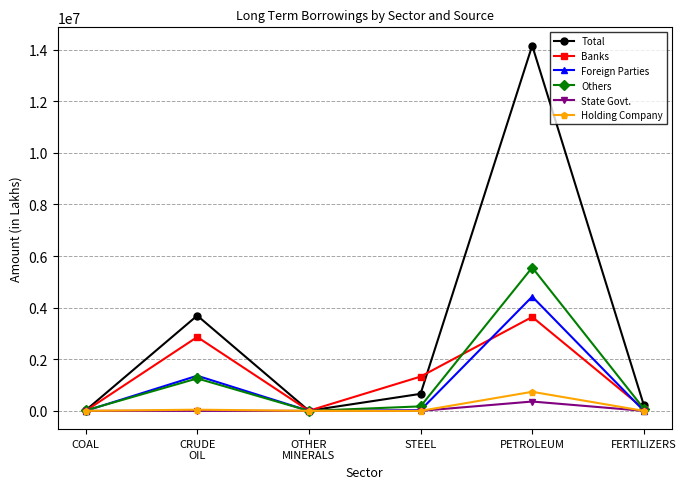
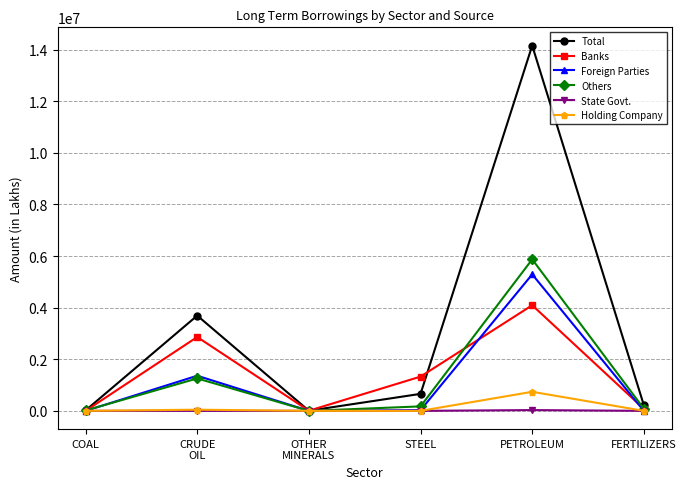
Banks, PETROLEUM: 3600000 -> 4100000
Foreign Parties, PETROLEUM: 4400000 -> 5300000
Others, PETROLEUM: 5600000 -> 5900000
State Govt., PETROLEUM: 400000 -> 0
